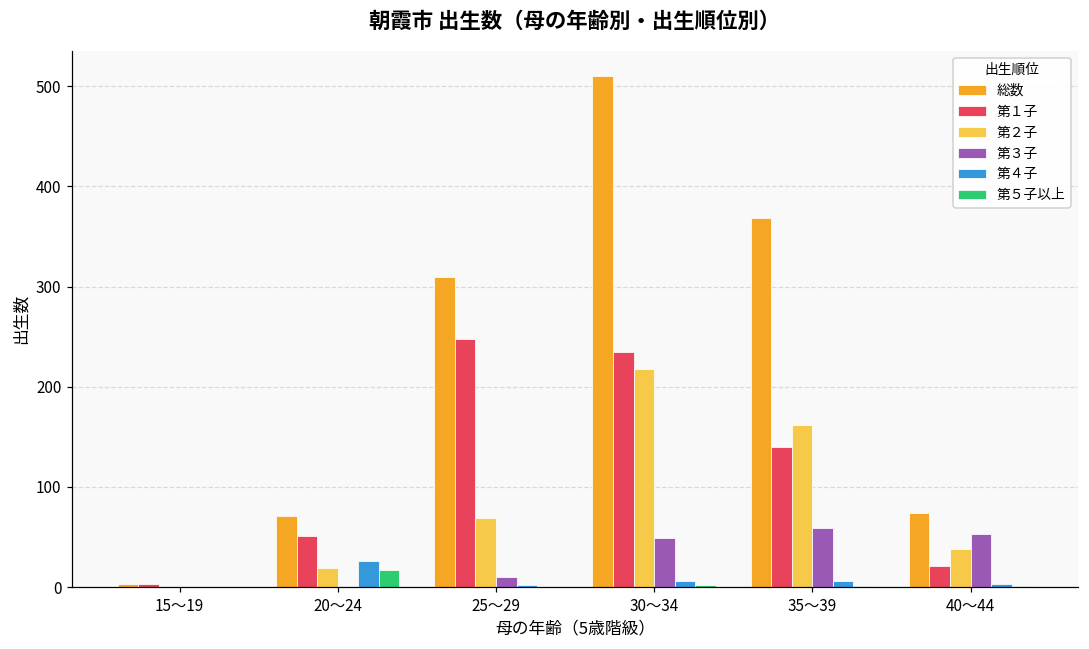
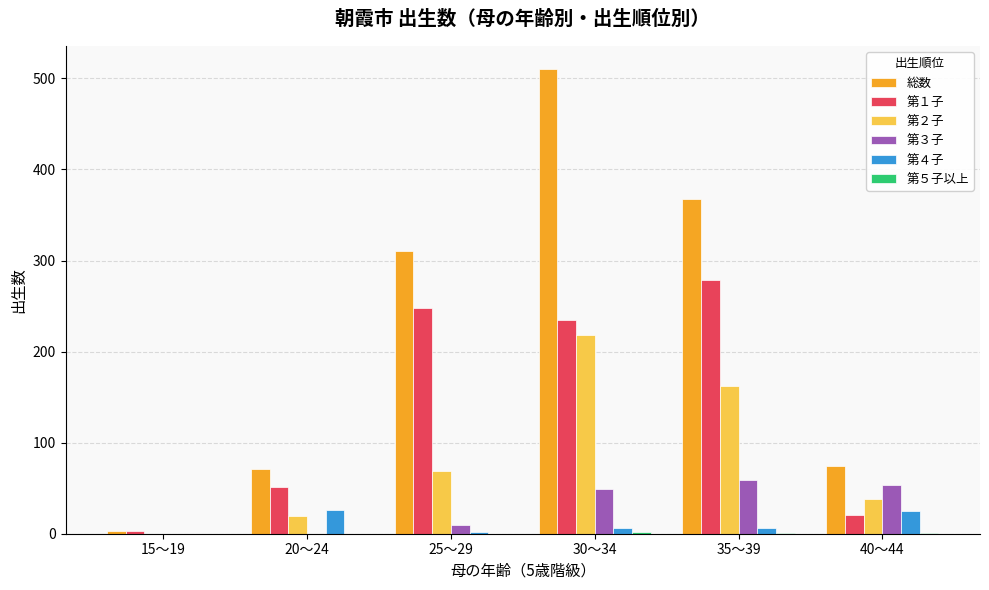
第５子以上, 20～24: 20 -> 0
第１子, 35～39: 140 -> 280
第４子, 40～44: 0 -> 30
